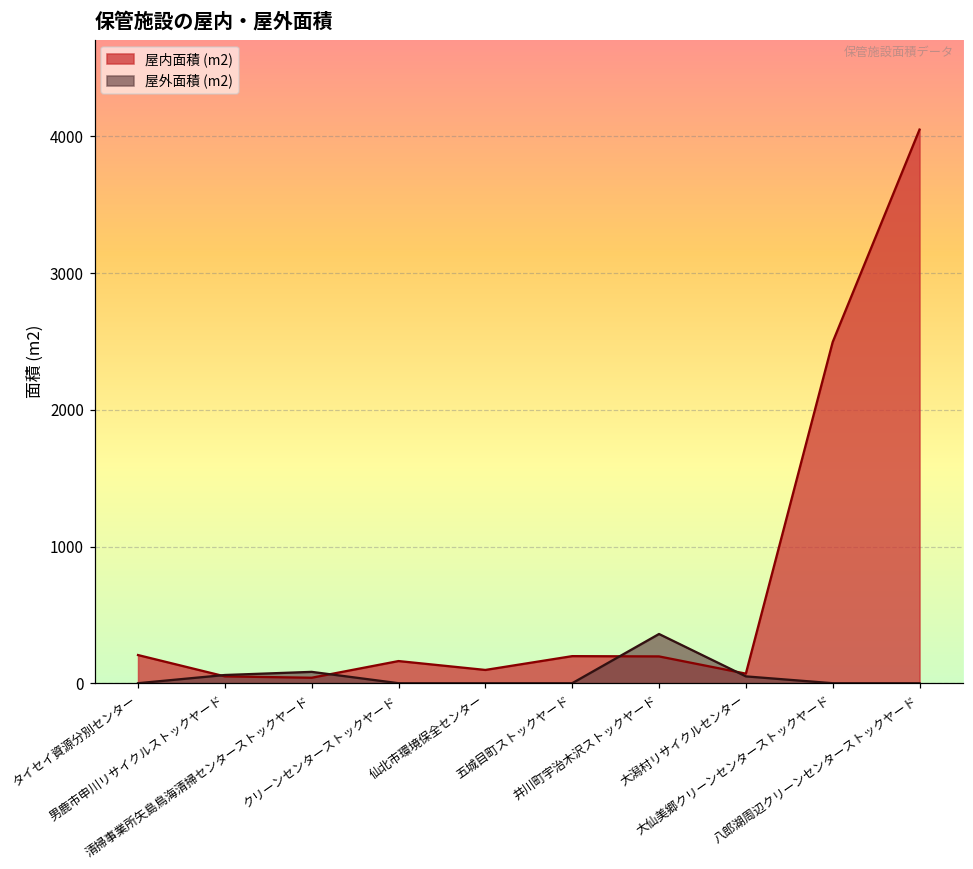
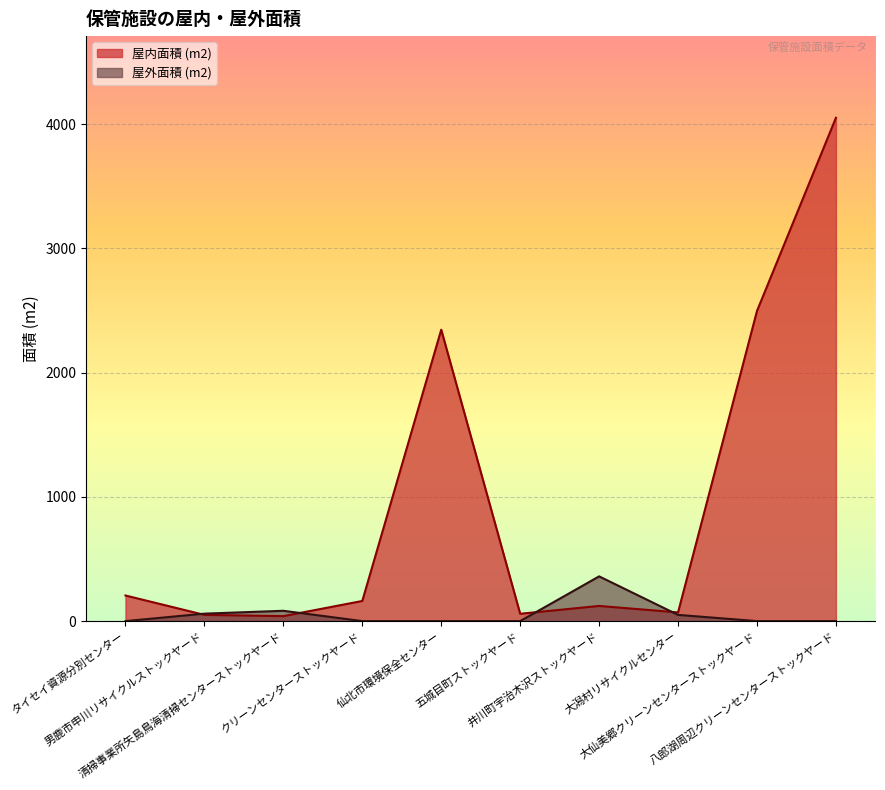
屋内面積 (m2), 仙北市環境保全センター: 100 -> 2350
屋内面積 (m2), 五城目町ストックヤード: 200 -> 60
屋内面積 (m2), 井川町宇治木沢ストックヤード: 200 -> 120
